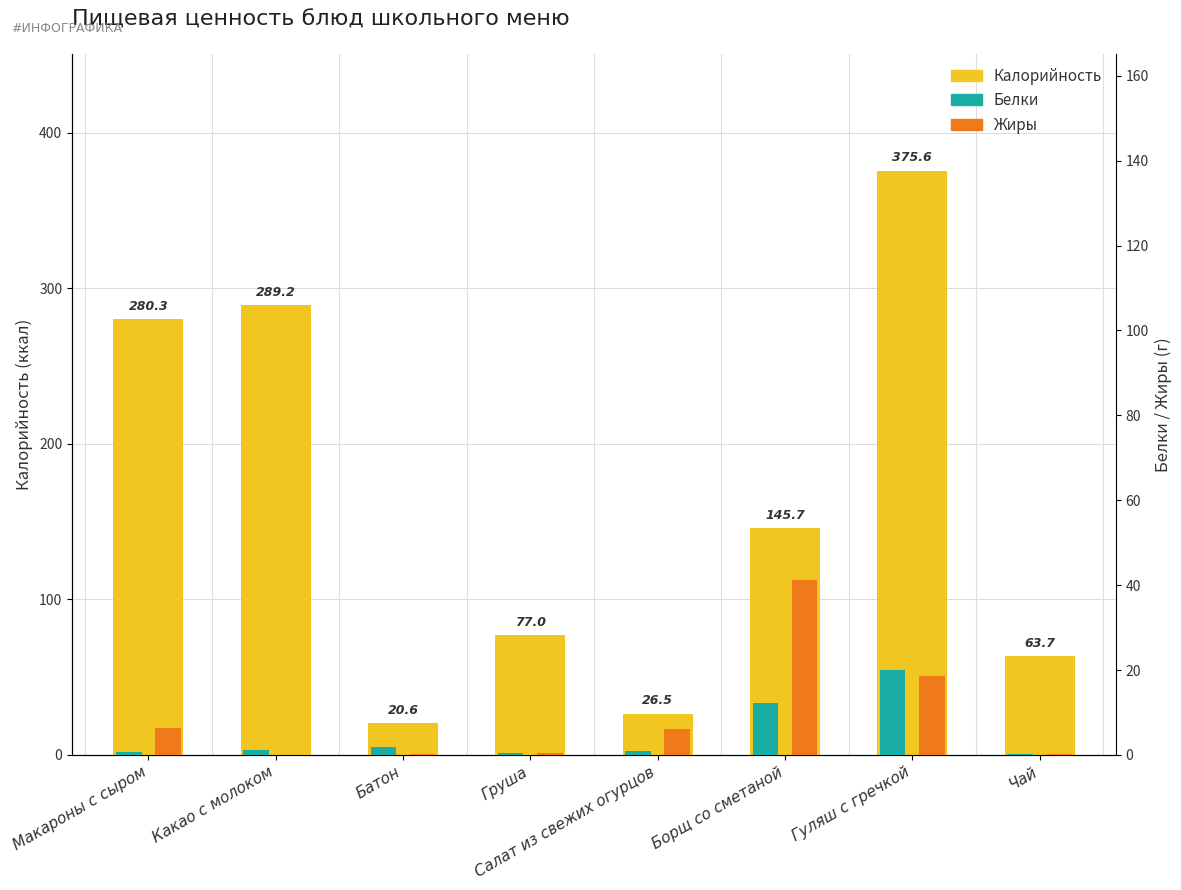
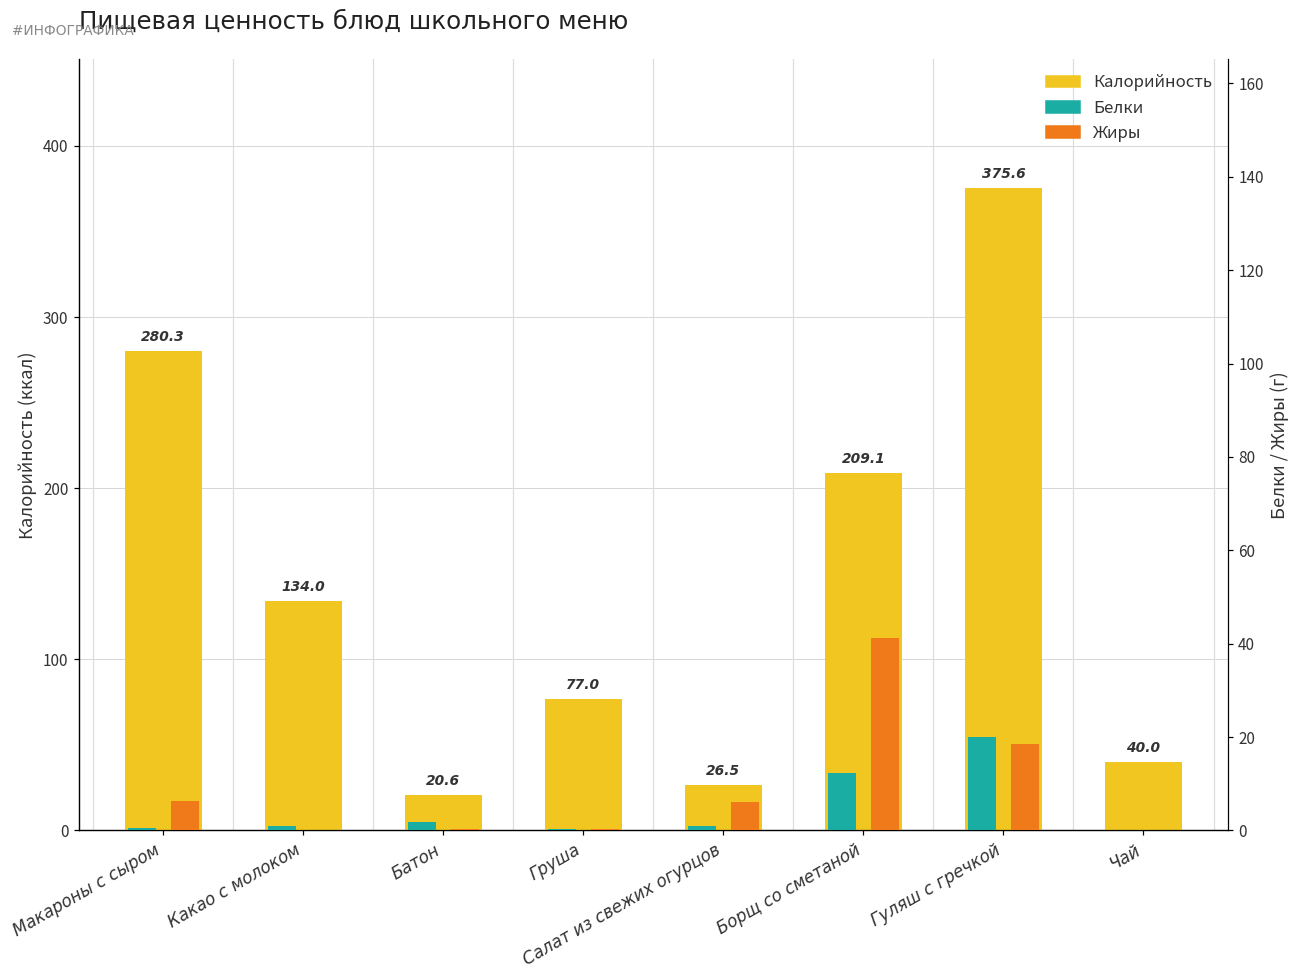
Калорийность, Какао с молоком: 289.2 -> 134.0
Калорийность, Борщ со сметаной: 145.7 -> 209.1
Калорийность, Чай: 63.7 -> 40.0
